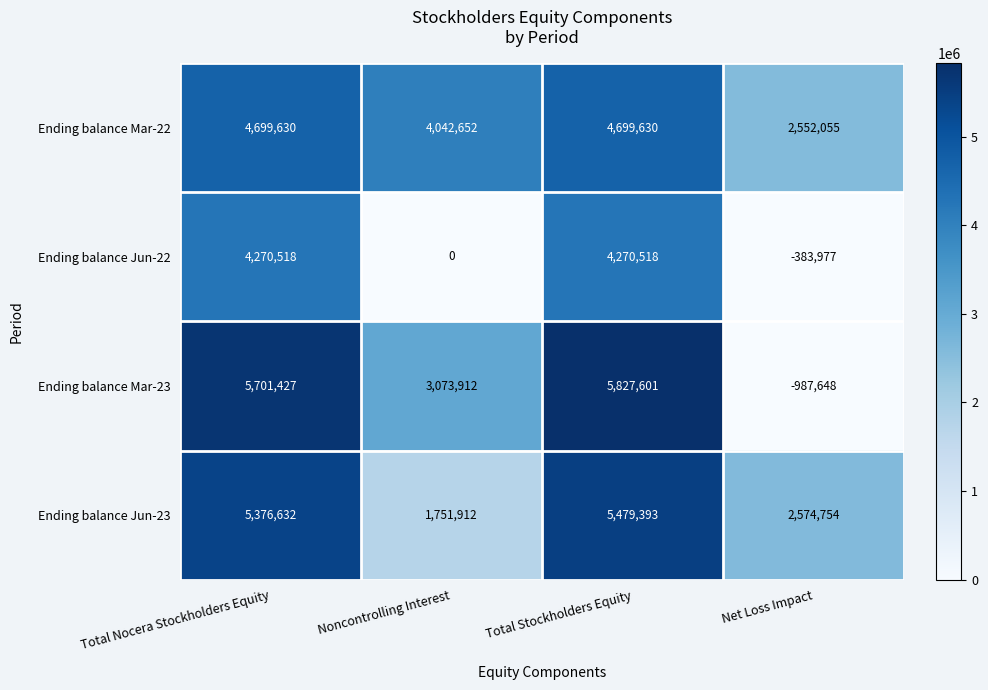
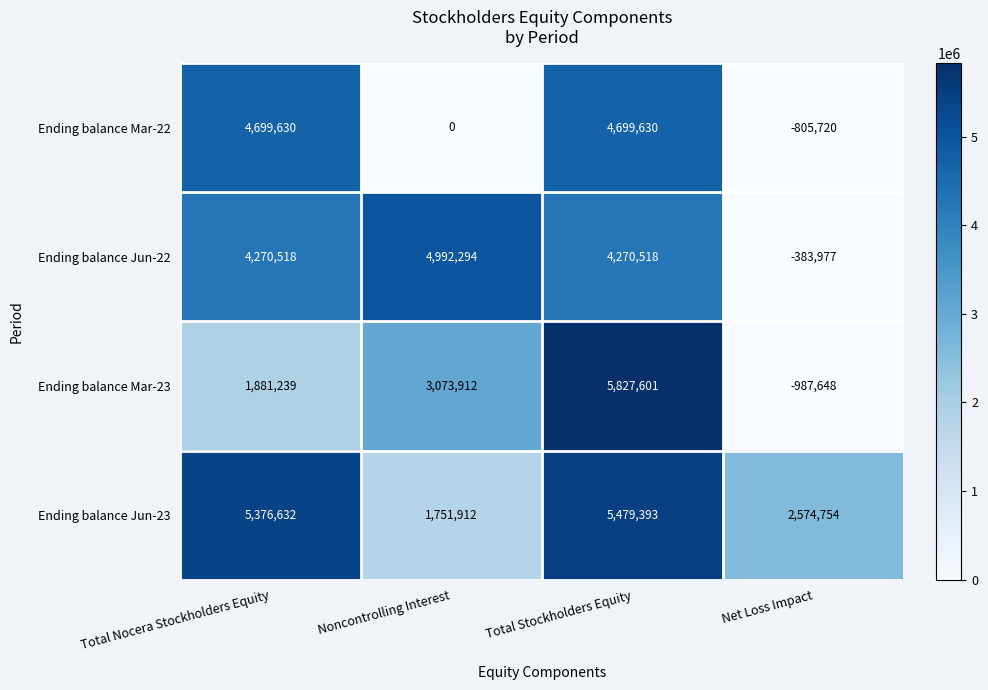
Ending balance Mar-22, Noncontrolling Interest: 4,042,652 -> 0
Ending balance Mar-22, Net Loss Impact: 2,552,055 -> -805,720
Ending balance Jun-22, Noncontrolling Interest: 0 -> 4,992,294
Ending balance Mar-23, Total Nocera Stockholders Equity: 5,701,427 -> 1,881,239
